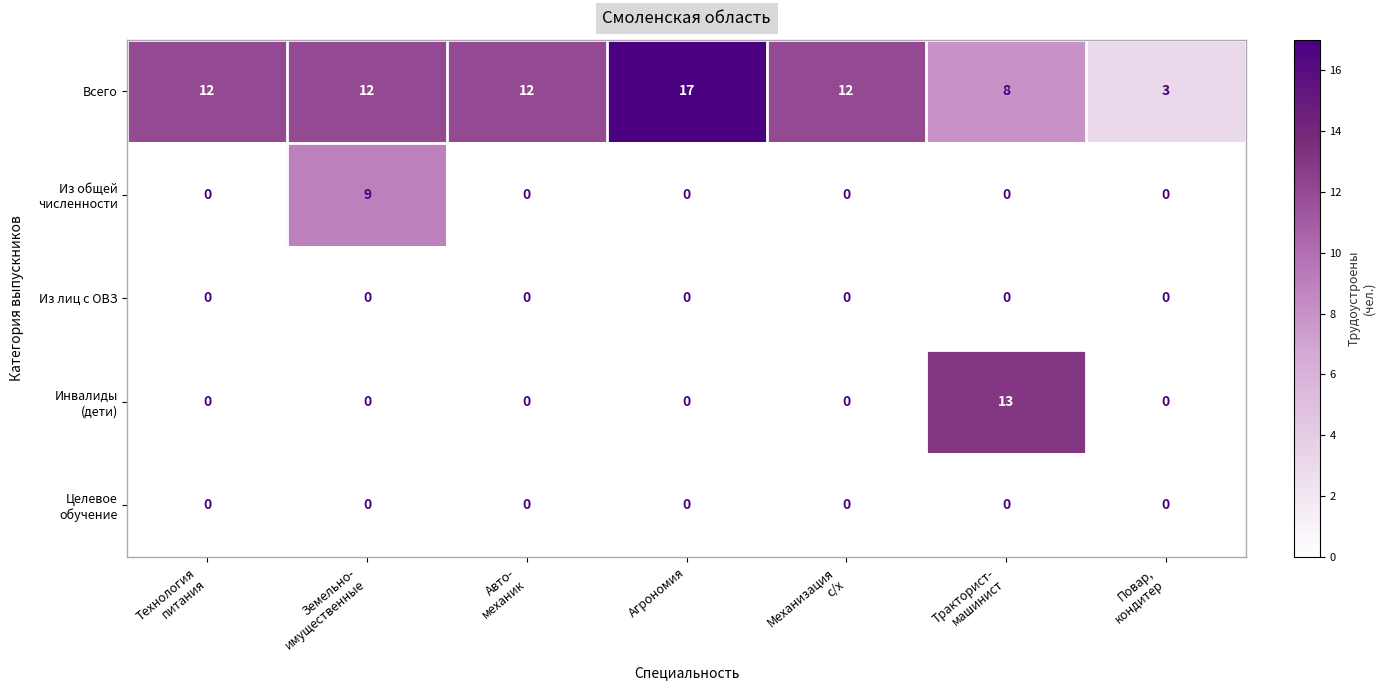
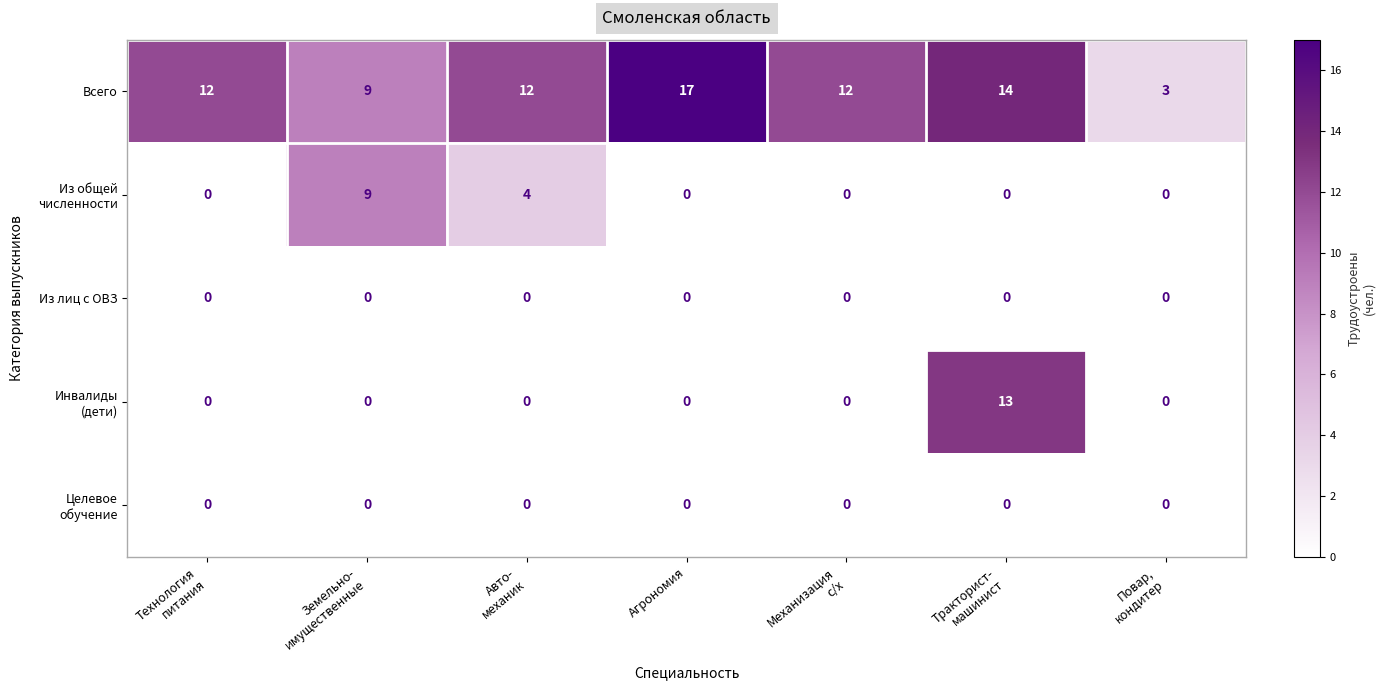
Всего, Земельно- имущественные: 12 -> 9
Всего, Тракторист- машинист: 8 -> 14
Из общей численности, Авто- механик: 0 -> 4
